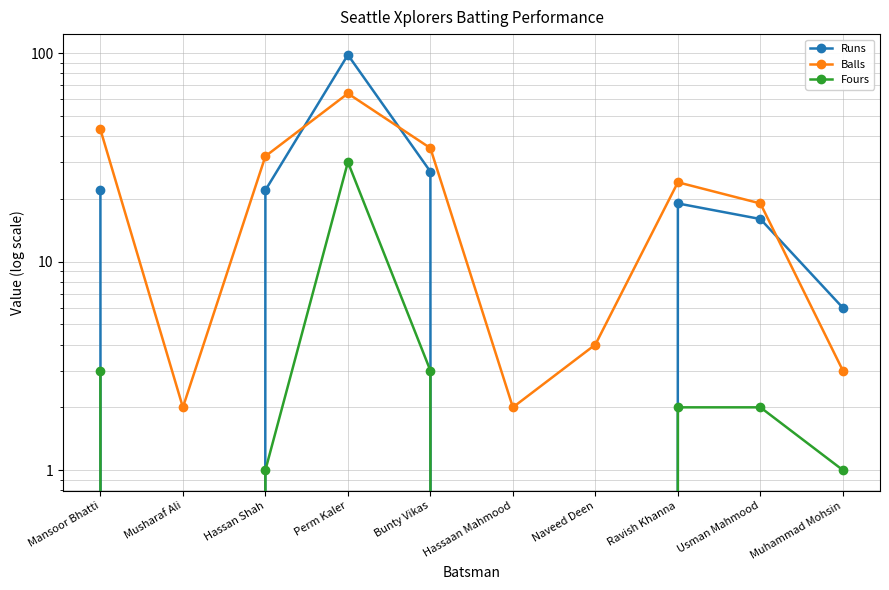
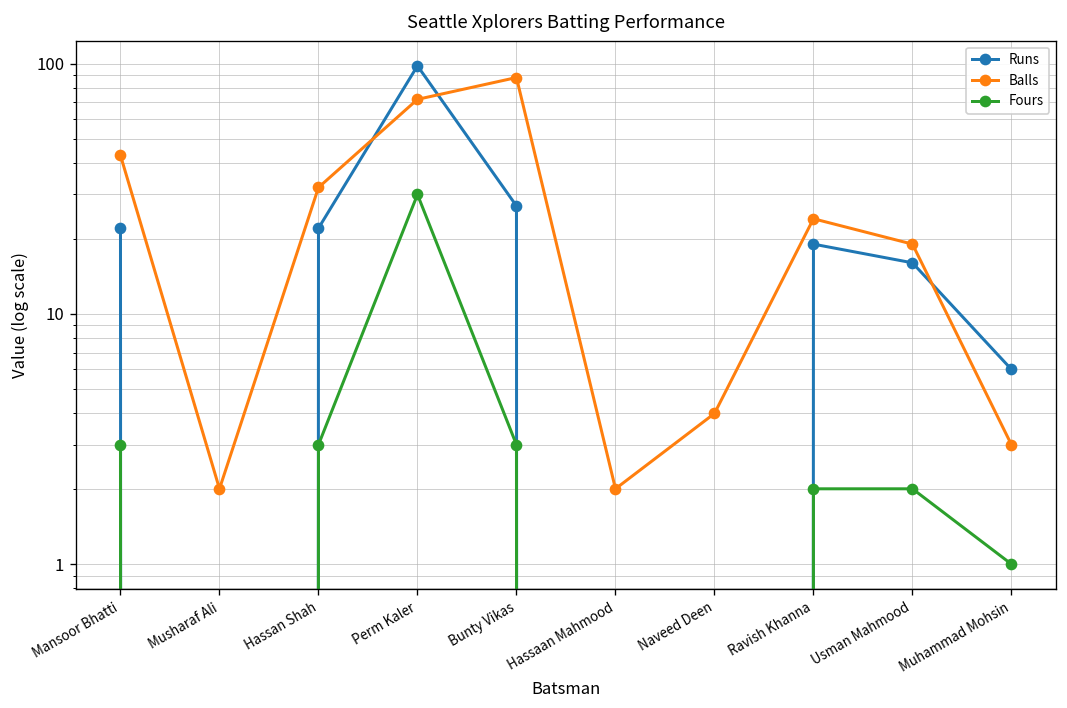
Fours, Hassan Shah: 1 -> 3
Balls, Perm Kaler: 64 -> 72
Balls, Bunty Vikas: 35 -> 88
